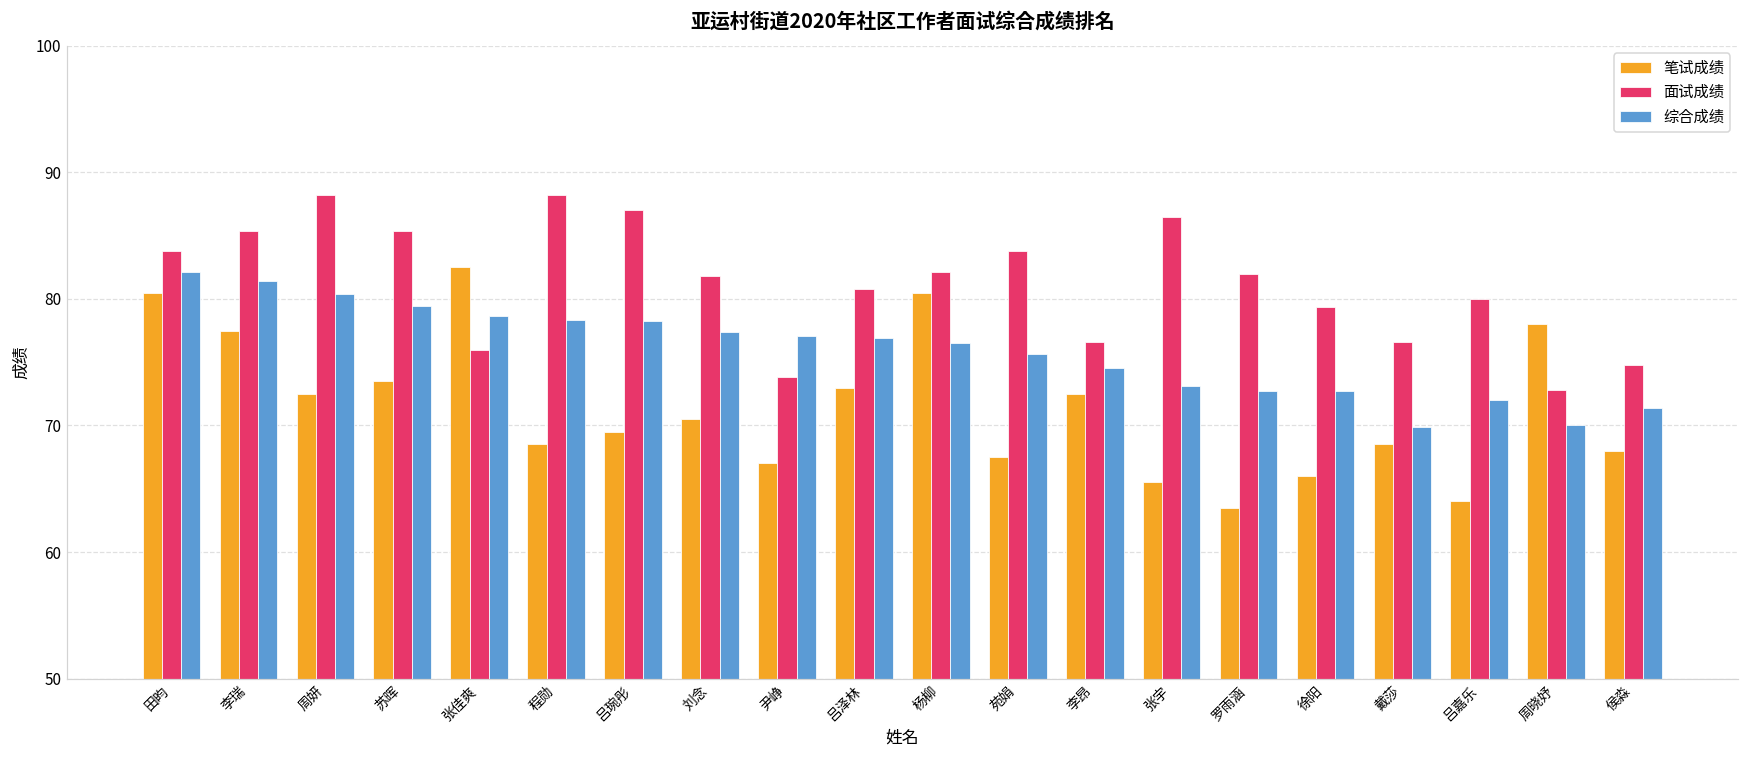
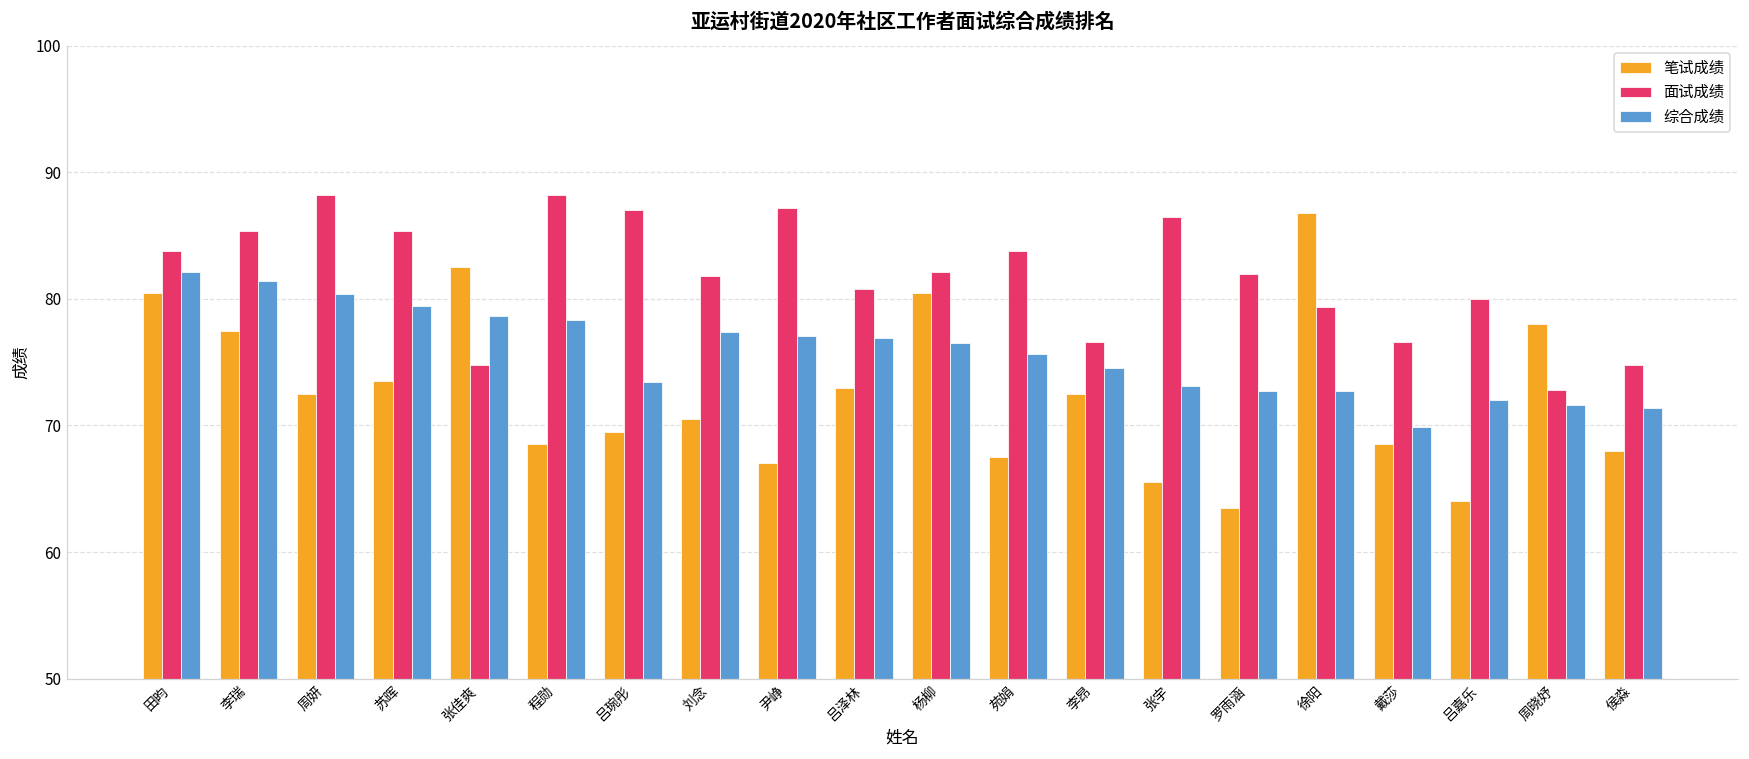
面试成绩, 张佳爽: 76.0 -> 74.8
综合成绩, 吕琬彤: 78.3 -> 73.4
面试成绩, 尹峥: 73.8 -> 87.2
笔试成绩, 徐阳: 66.0 -> 86.8
综合成绩, 周晓妤: 70.1 -> 71.7
